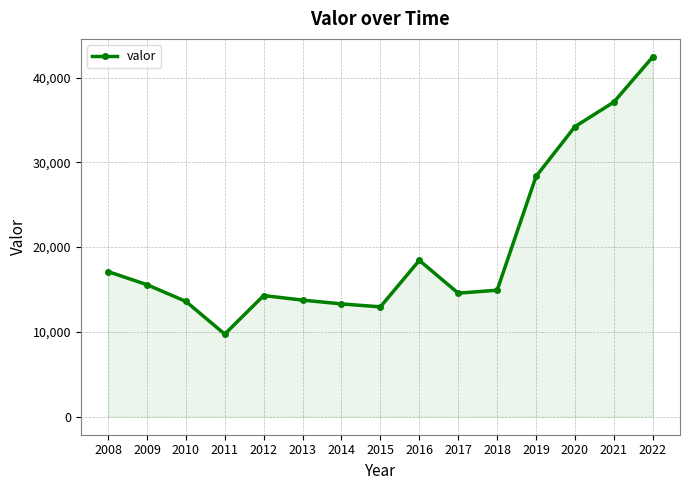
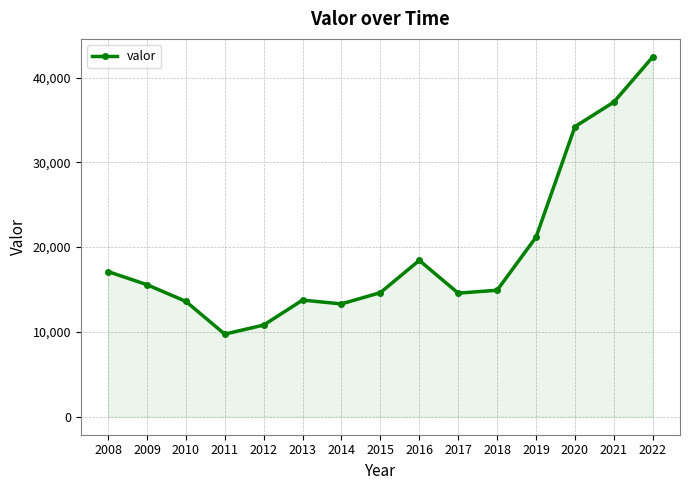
2012: 14,000 -> 11,000
2015: 13,000 -> 15,000
2019: 28,000 -> 21,000
